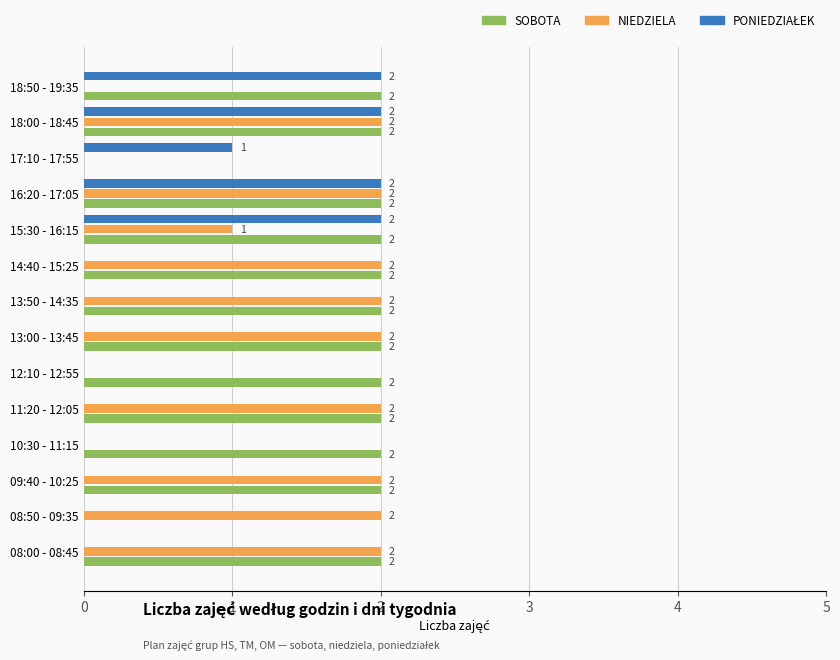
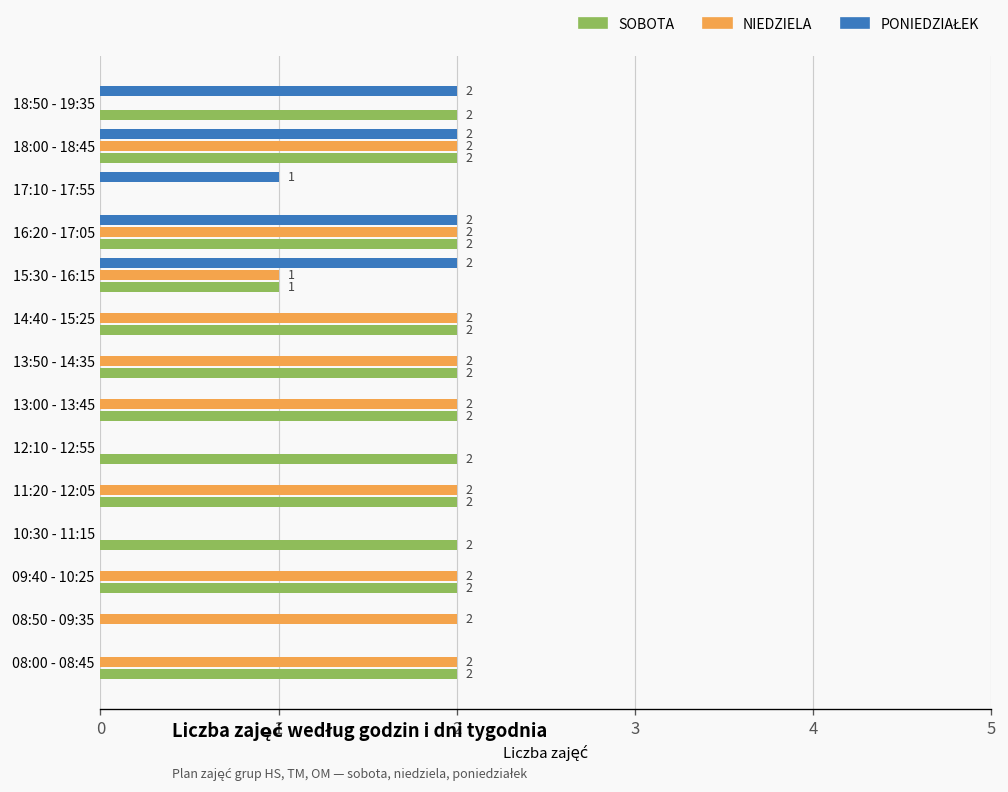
SOBOTA, 15:30 - 16:15: 2 -> 1
